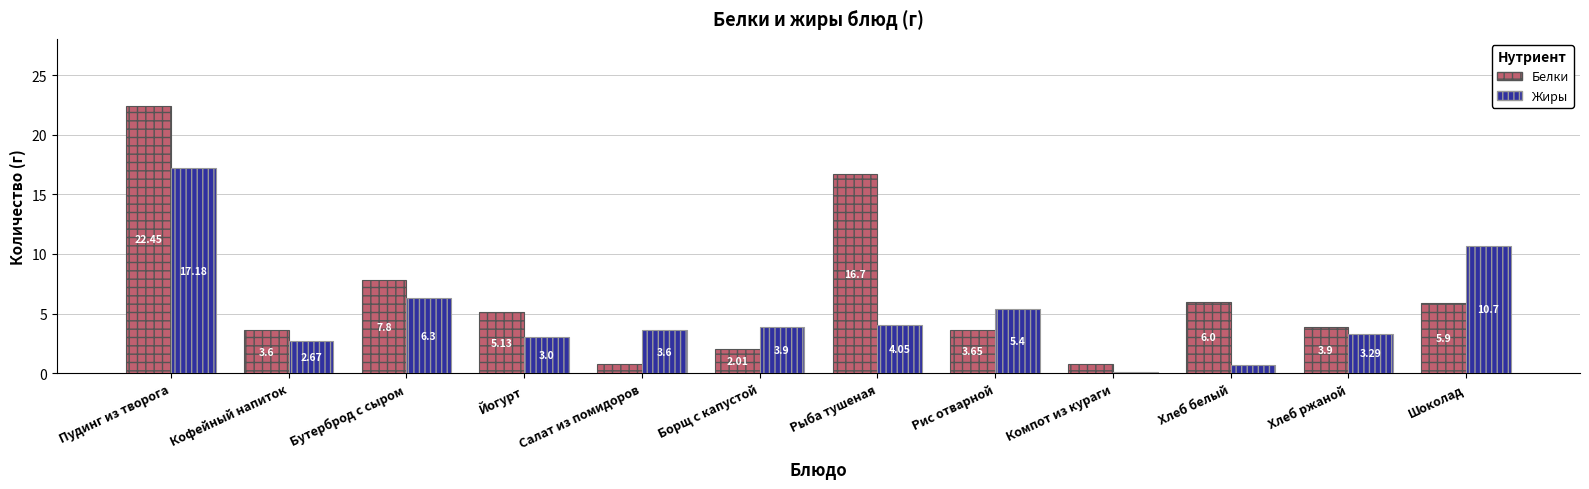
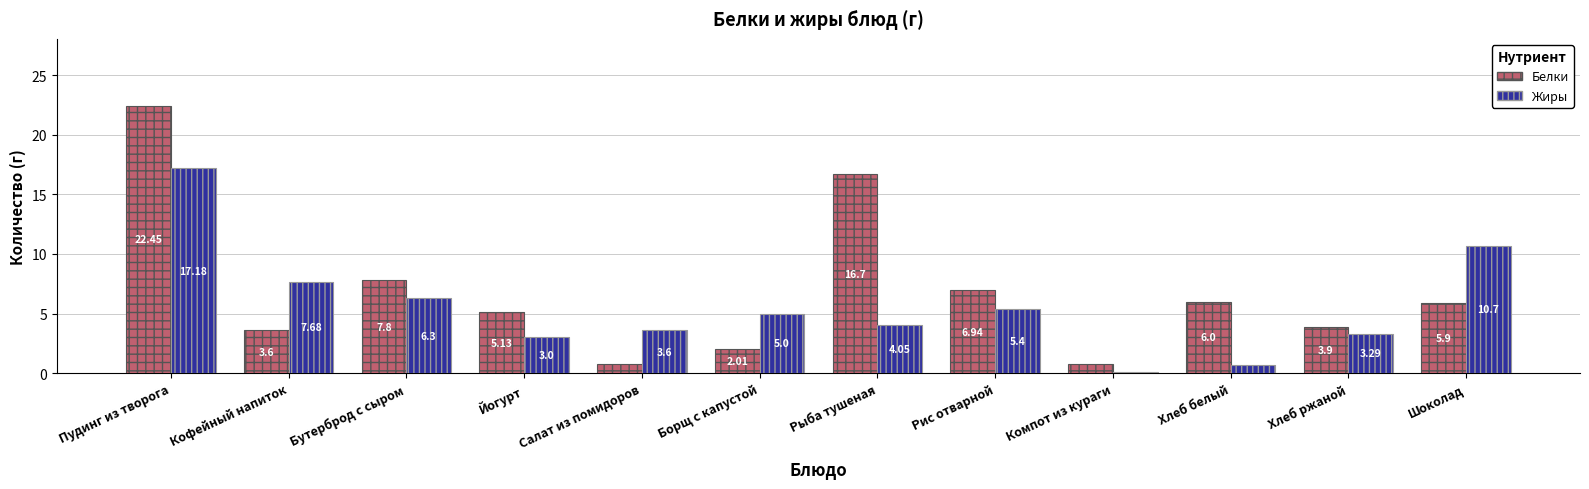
Жиры, Кофейный напиток: 2.67 -> 7.68
Жиры, Борщ с капустой: 3.9 -> 5.0
Белки, Рис отварной: 3.65 -> 6.94
